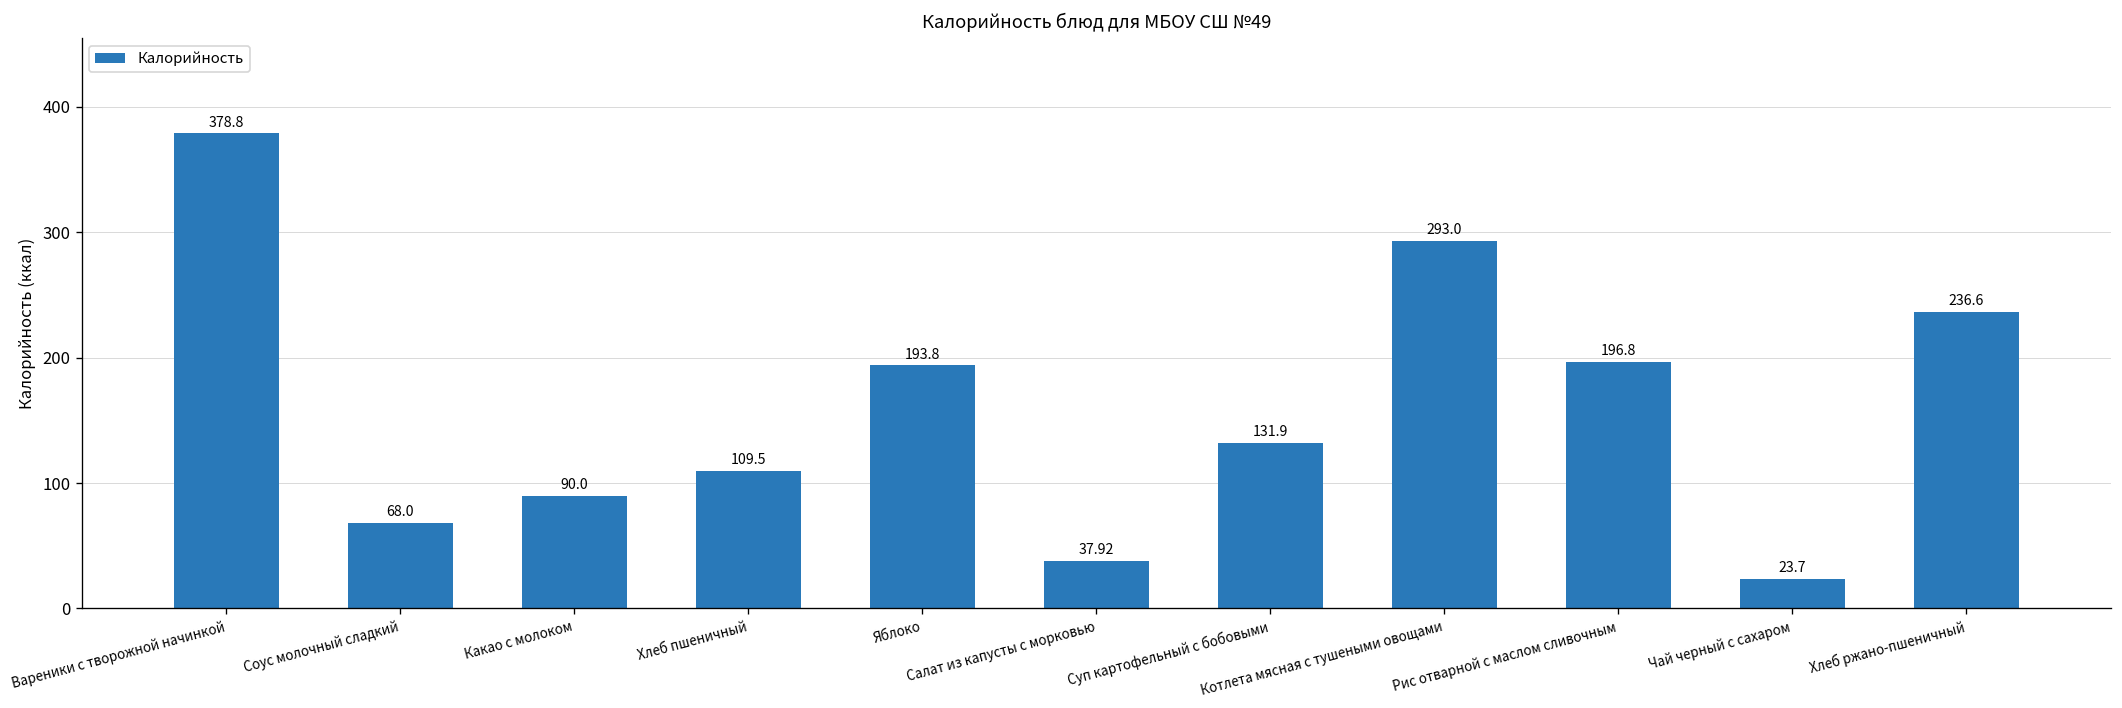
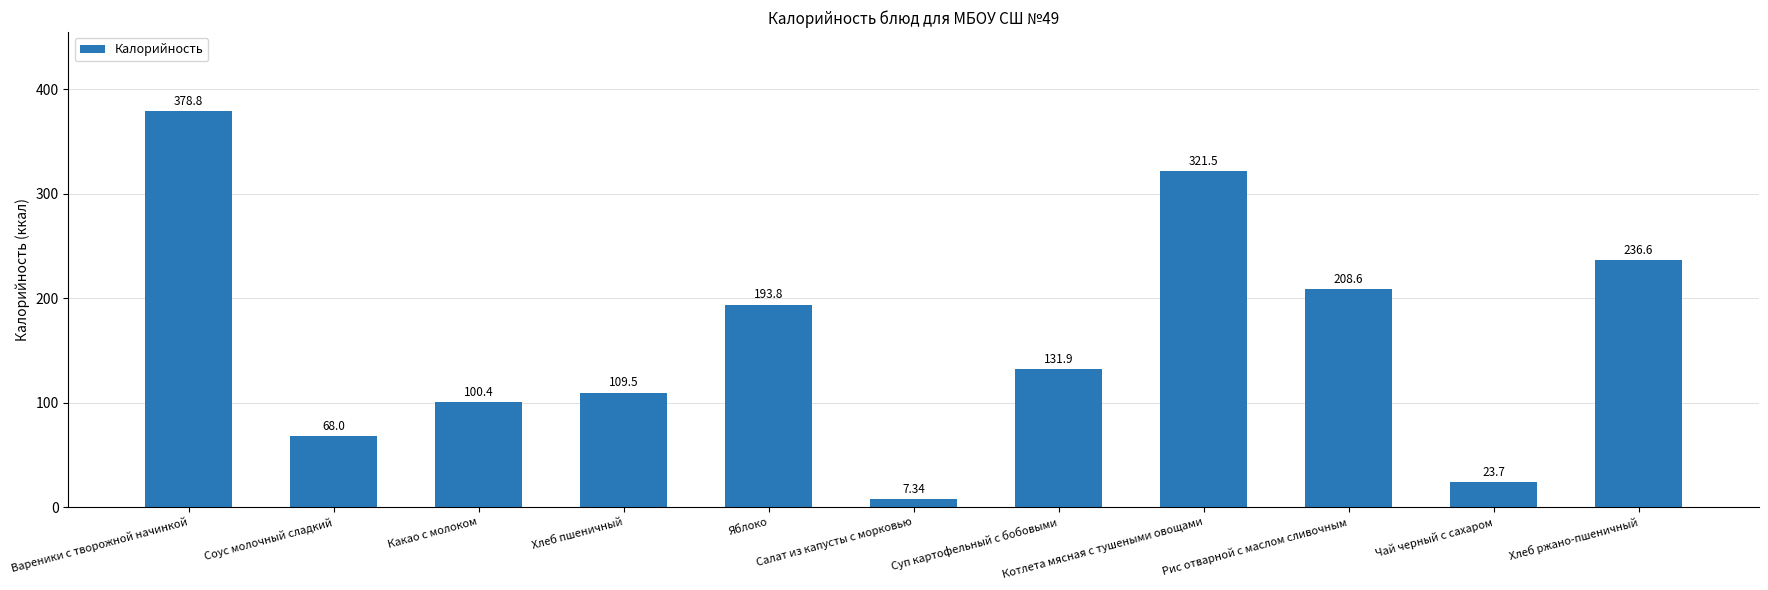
Какао с молоком: 90.0 -> 100.4
Салат из капусты с морковью: 37.92 -> 7.34
Котлета мясная с тушеными овощами: 293.0 -> 321.5
Рис отварной с маслом сливочным: 196.8 -> 208.6
